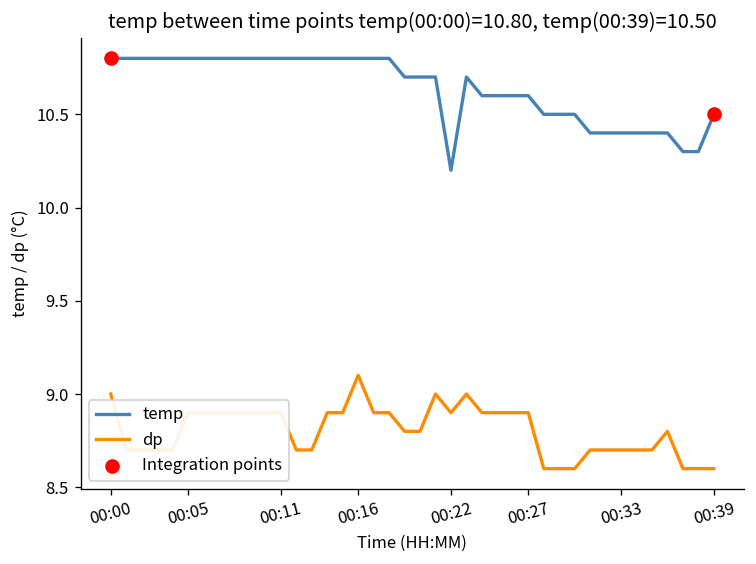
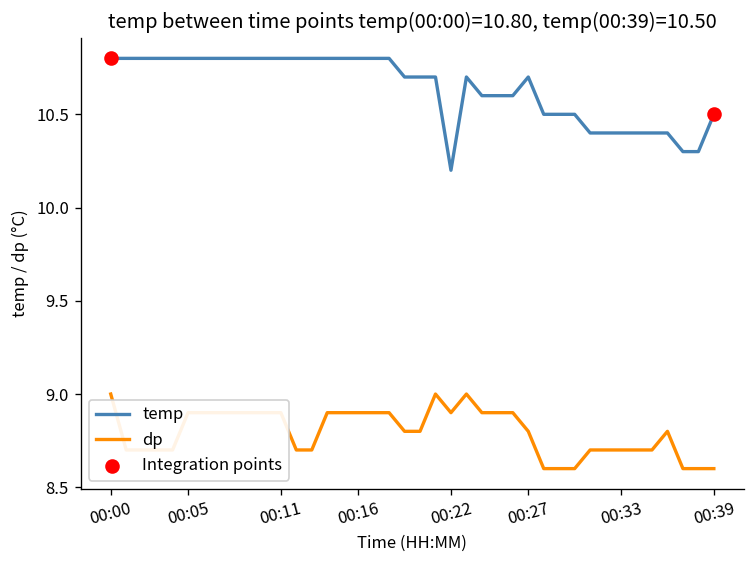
dp, 00:16: 9.1 -> 8.9
temp, 00:27: 10.6 -> 10.7
dp, 00:27: 8.9 -> 8.8
